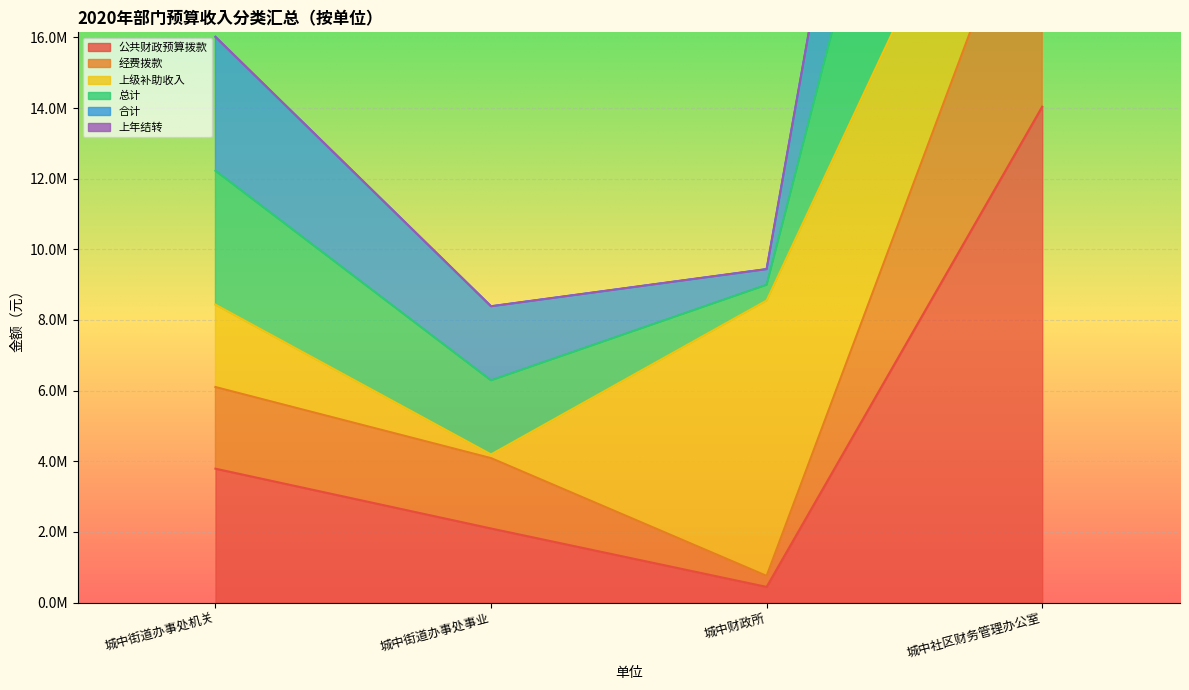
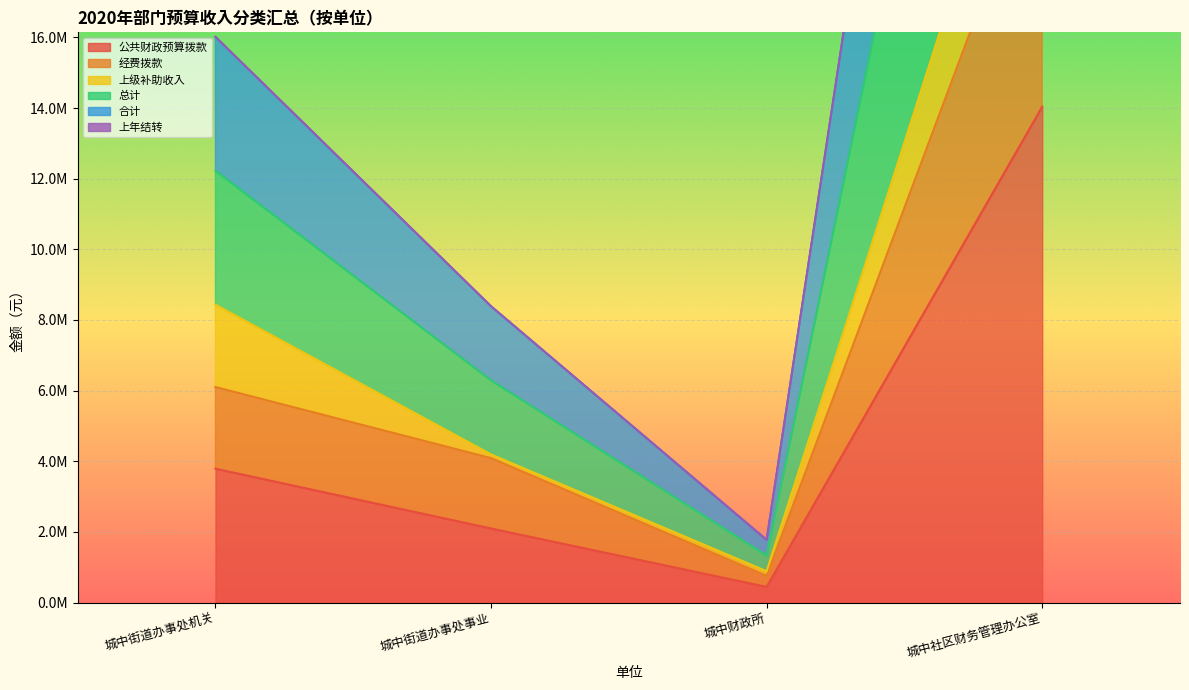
上级补助收入, 城中财政所: 7800000 -> 100000
